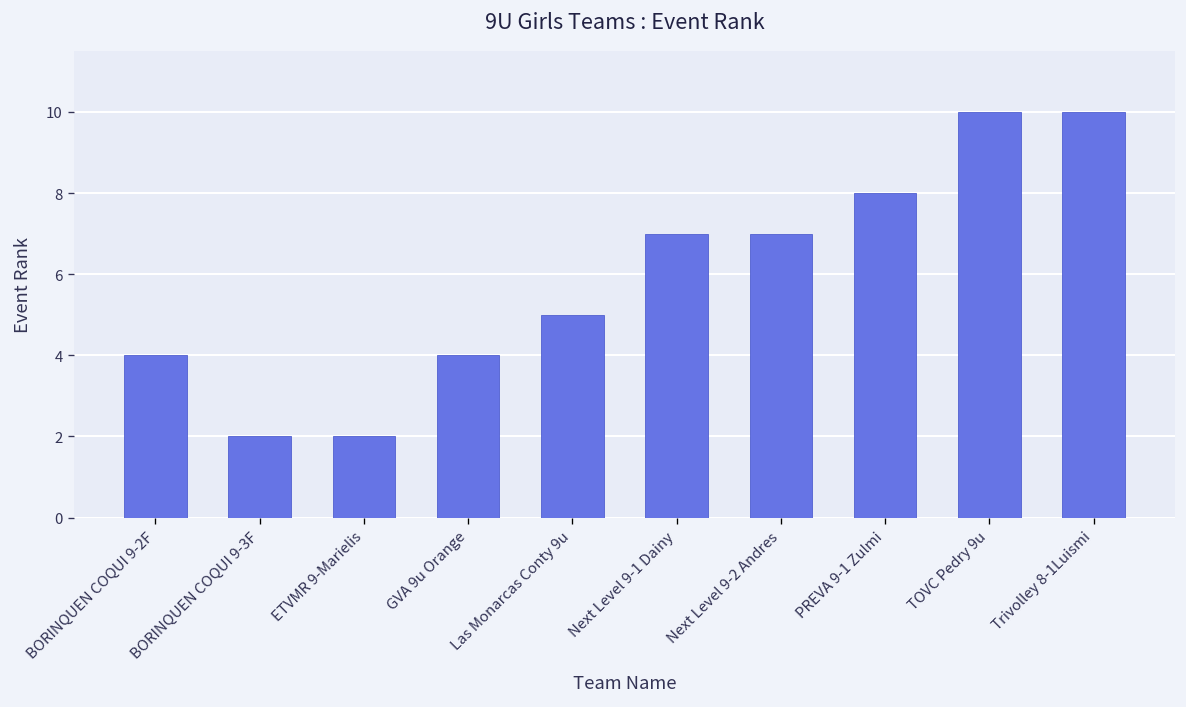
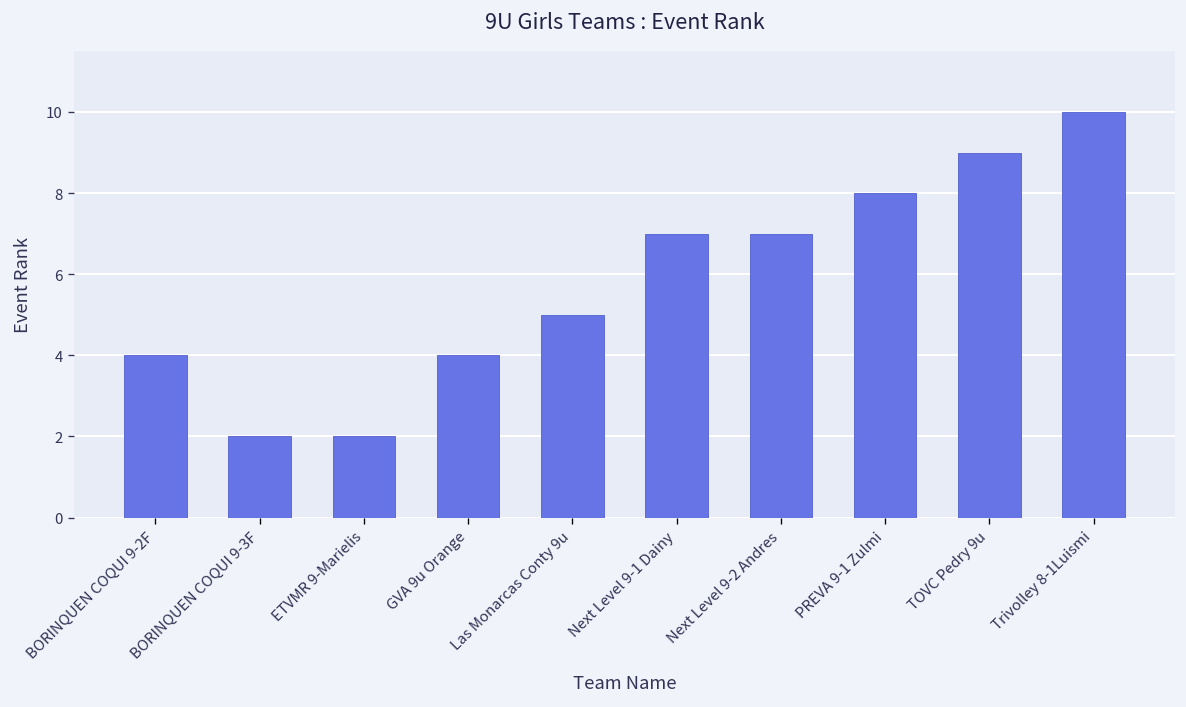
TOVC Pedry 9u: 10 -> 9
